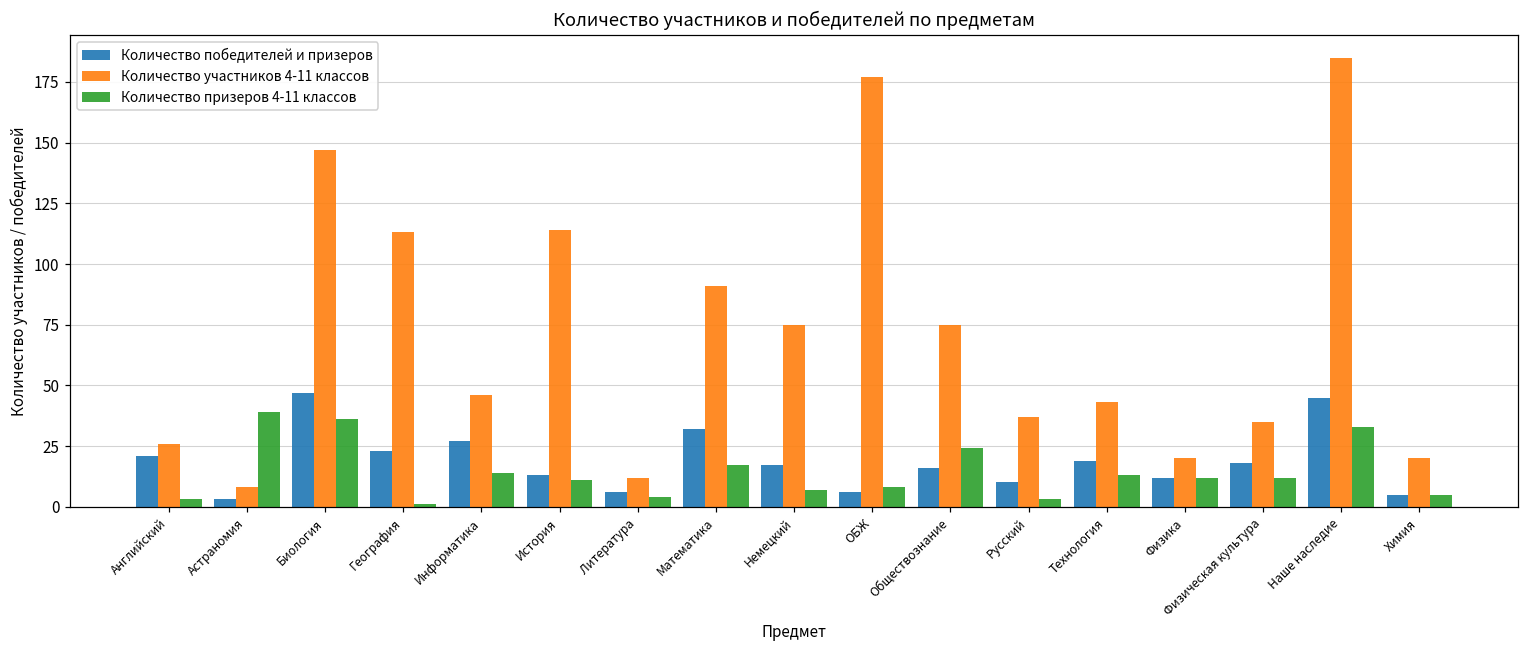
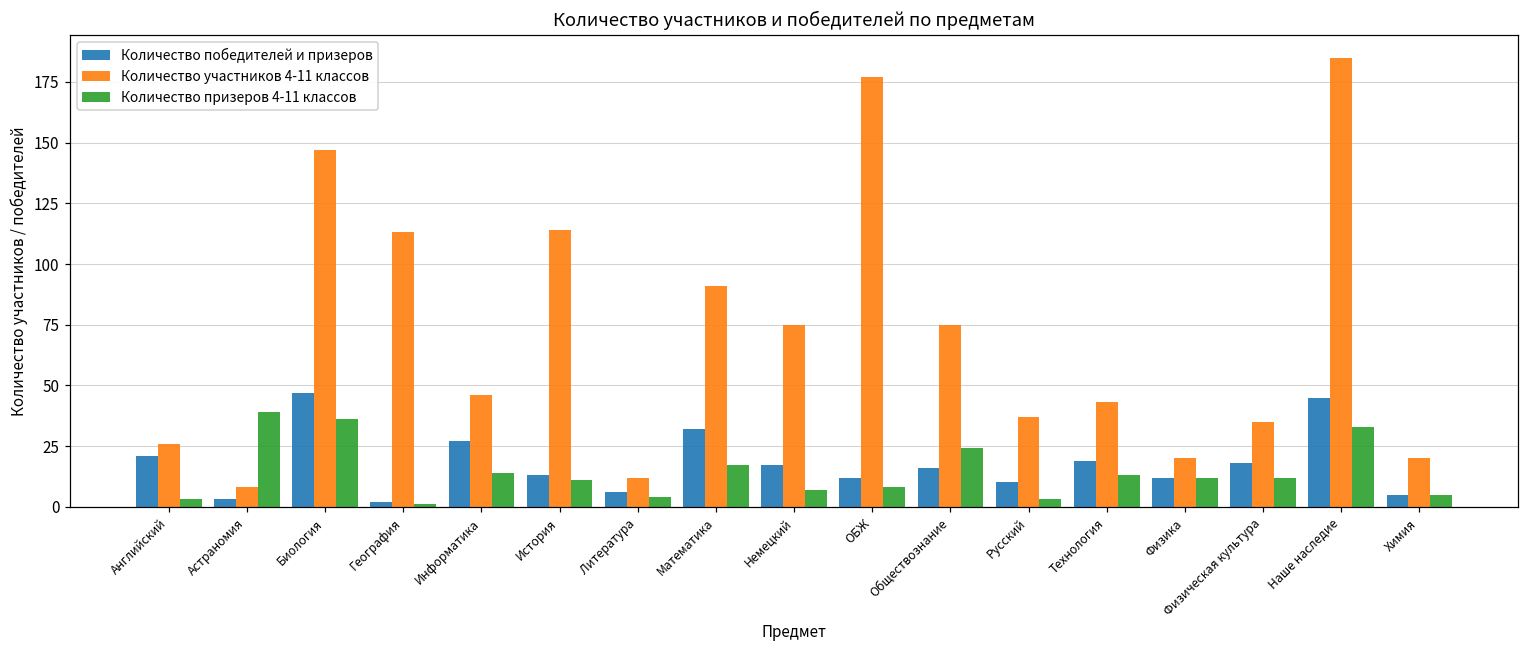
Количество победителей и призеров, География: 23 -> 2
Количество победителей и призеров, ОБЖ: 6 -> 12
